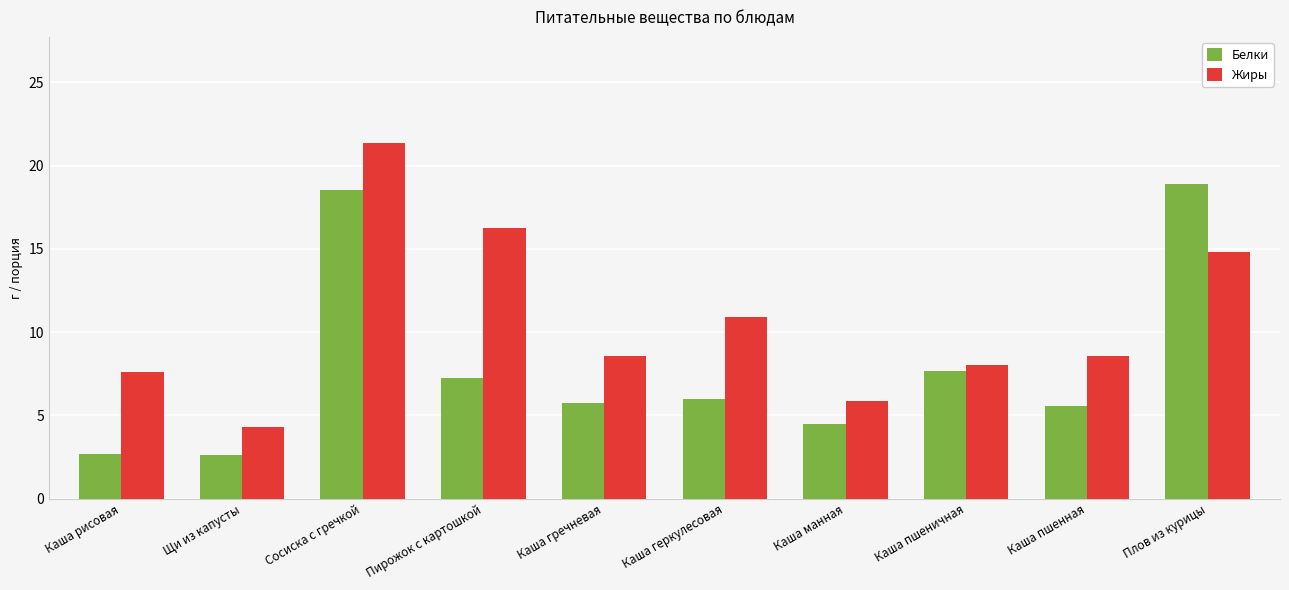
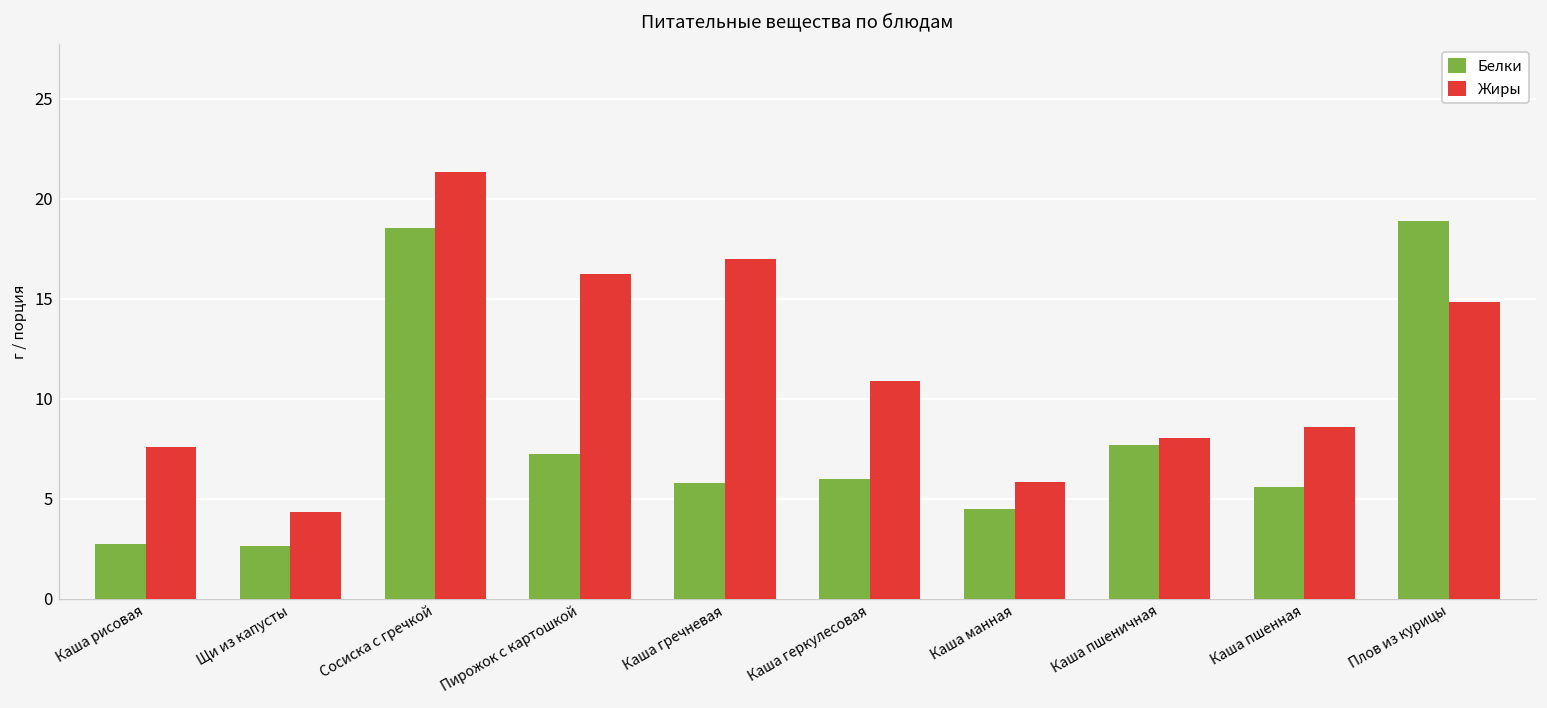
Жиры, Каша гречневая: 8.6 -> 17.0
